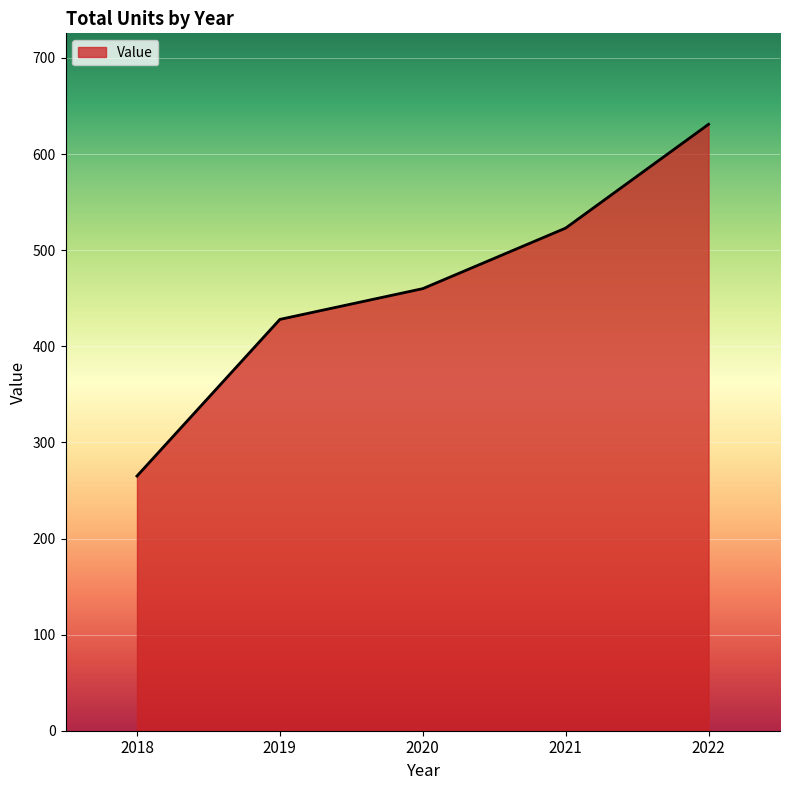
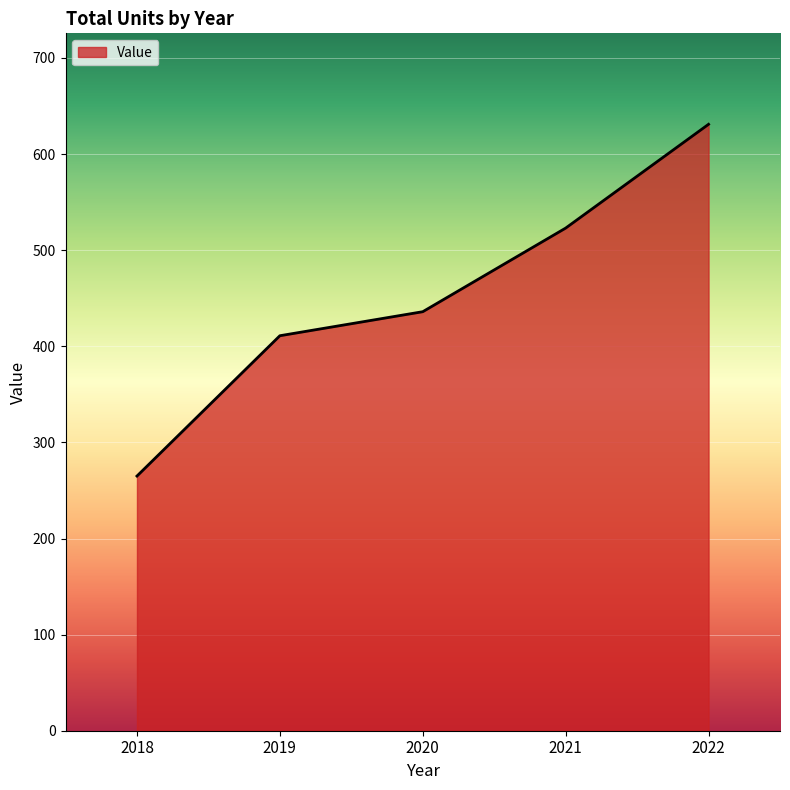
2019: 430 -> 410
2020: 460 -> 440
